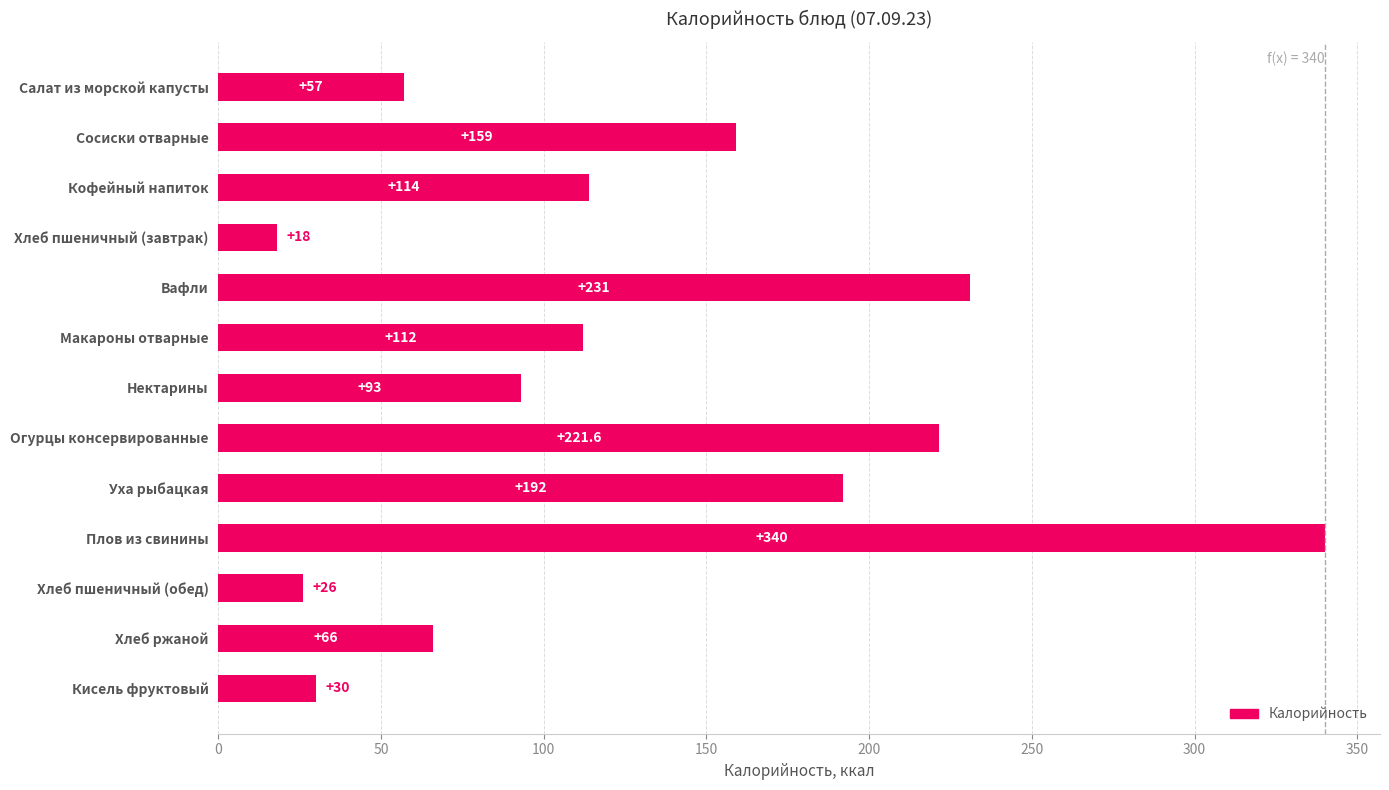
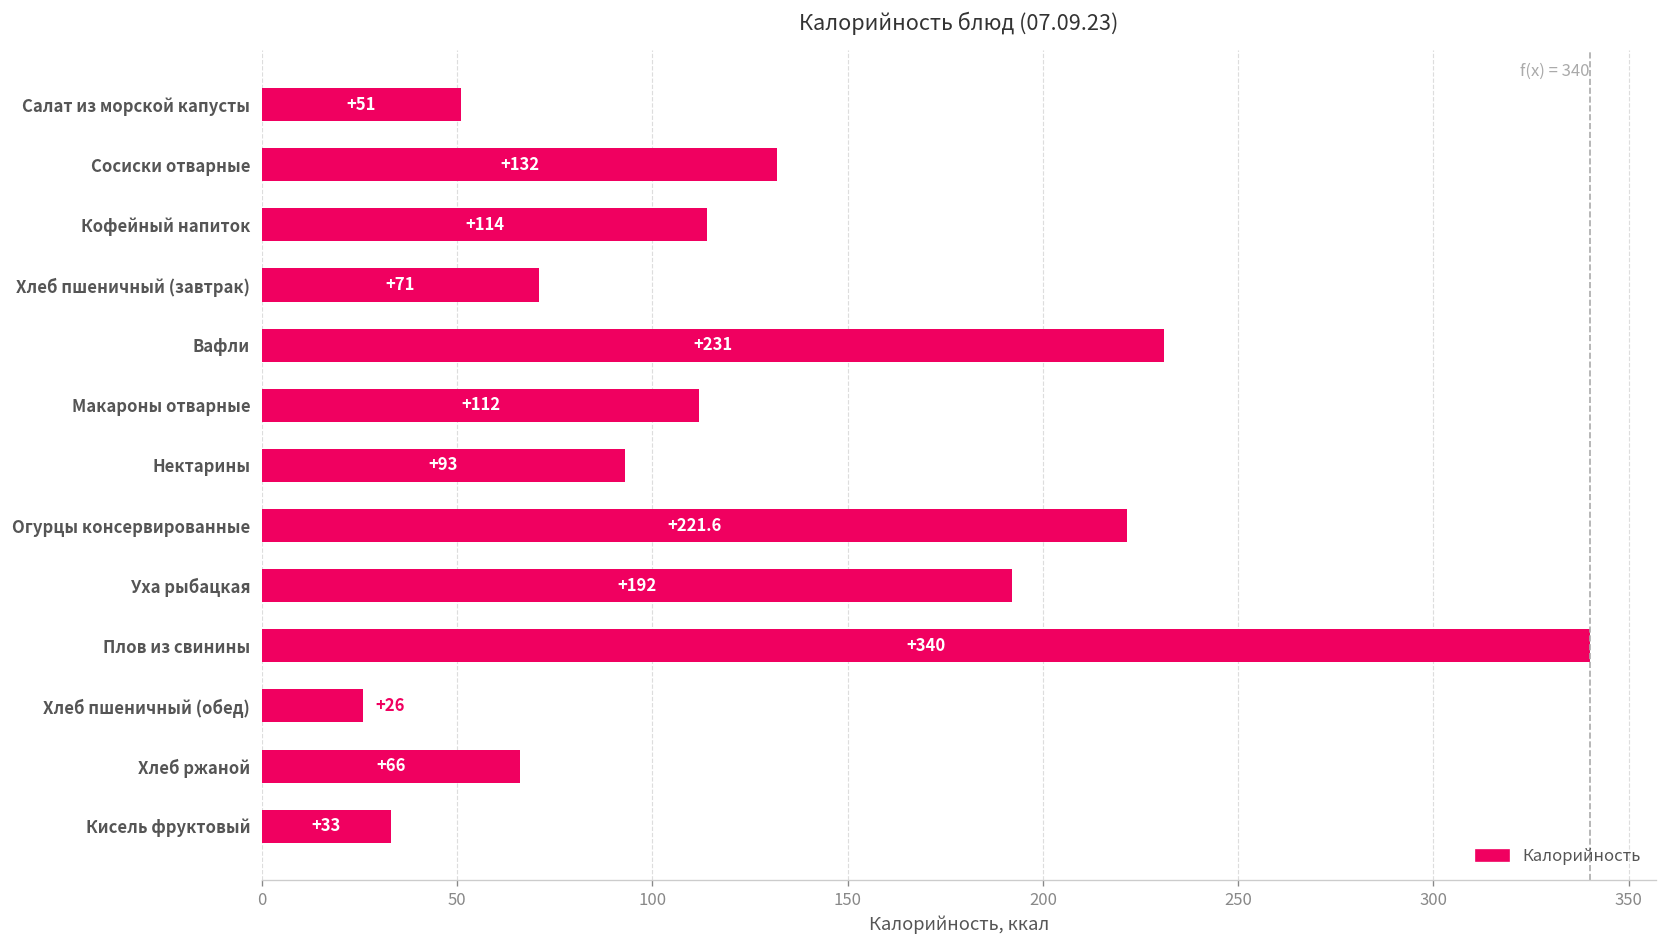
Салат из морской капусты: +57 -> +51
Сосиски отварные: +159 -> +132
Хлеб пшеничный (завтрак): +18 -> +71
Кисель фруктовый: +30 -> +33
